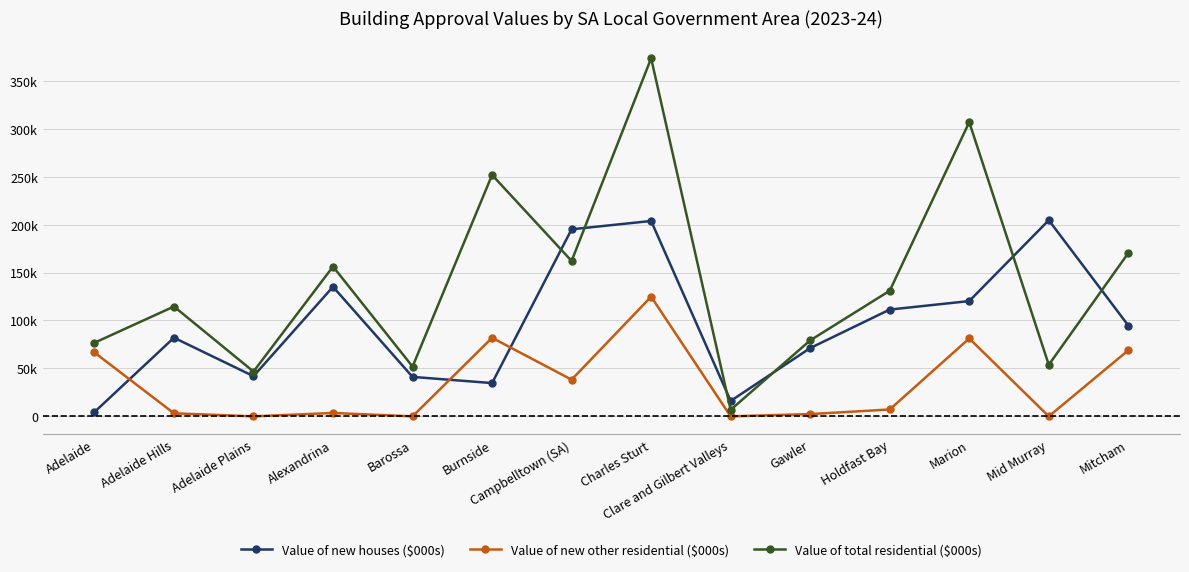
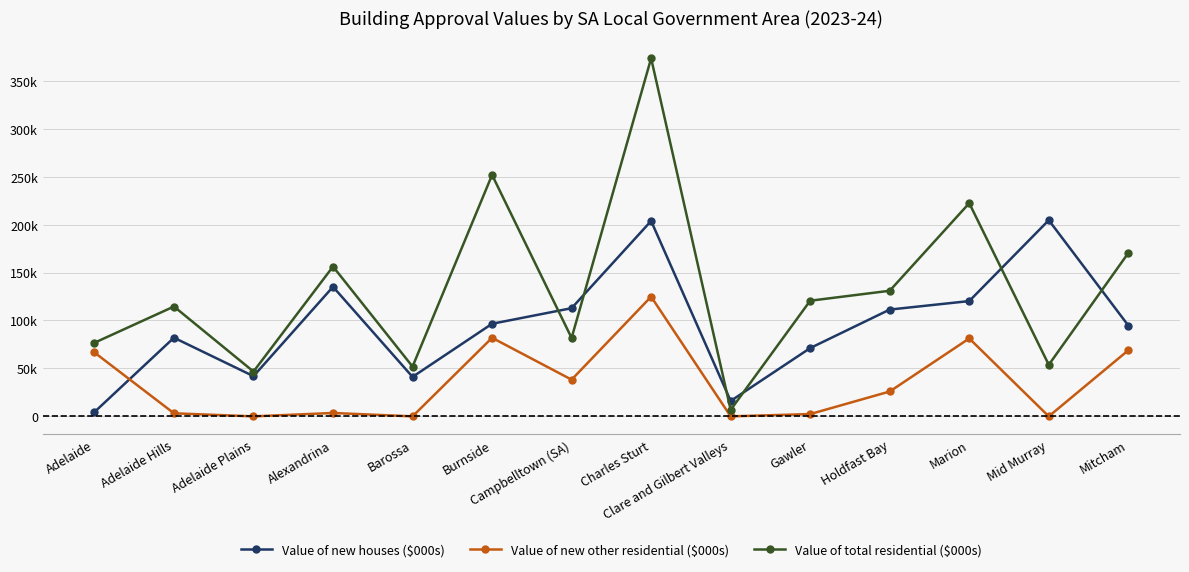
Value of new houses ($000s), Burnside: 30000 -> 100000
Value of new houses ($000s), Campbelltown (SA): 200000 -> 110000
Value of total residential ($000s), Campbelltown (SA): 160000 -> 80000
Value of total residential ($000s), Gawler: 80000 -> 120000
Value of new other residential ($000s), Holdfast Bay: 10000 -> 30000
Value of total residential ($000s), Marion: 310000 -> 220000
